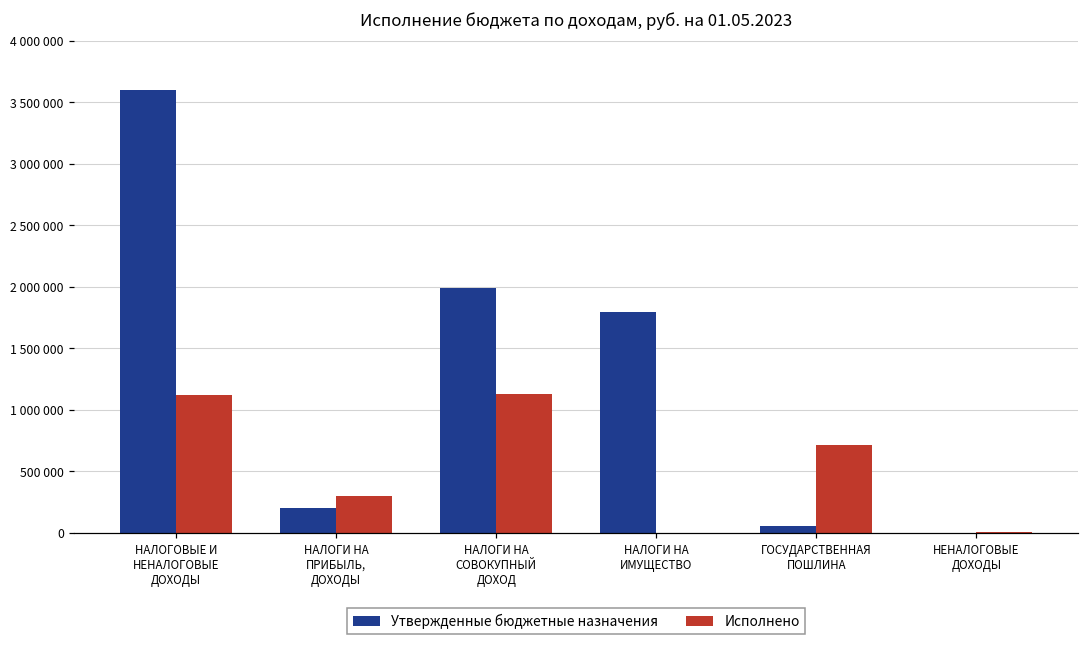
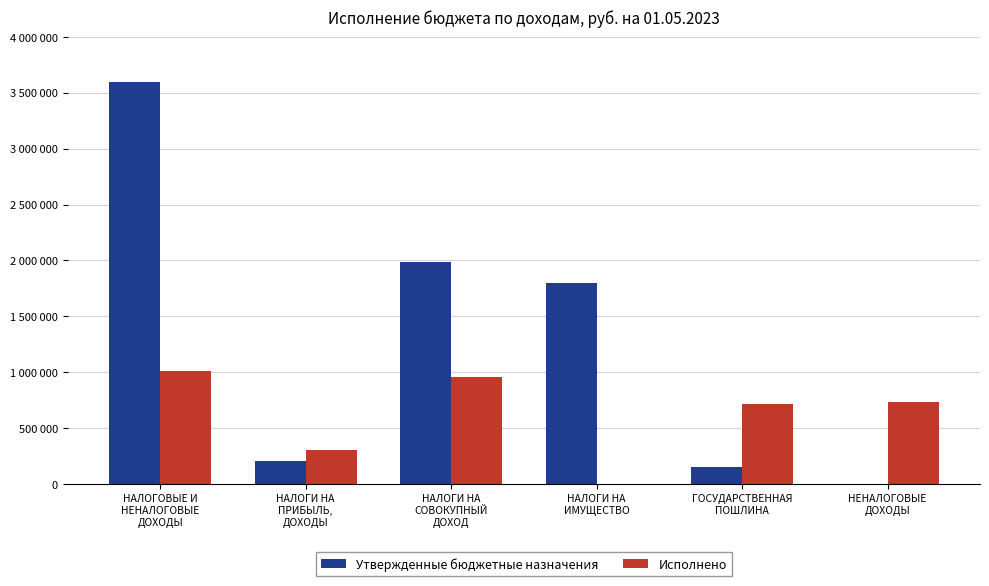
Исполнено, НАЛОГОВЫЕ И НЕНАЛОГОВЫЕ ДОХОДЫ: 1120000 -> 1010000
Исполнено, НАЛОГИ НА СОВОКУПНЫЙ ДОХОД: 1130000 -> 960000
Утвержденные бюджетные назначения, ГОСУДАРСТВЕННАЯ ПОШЛИНА: 60000 -> 150000
Исполнено, НЕНАЛОГОВЫЕ ДОХОДЫ: 0 -> 730000
